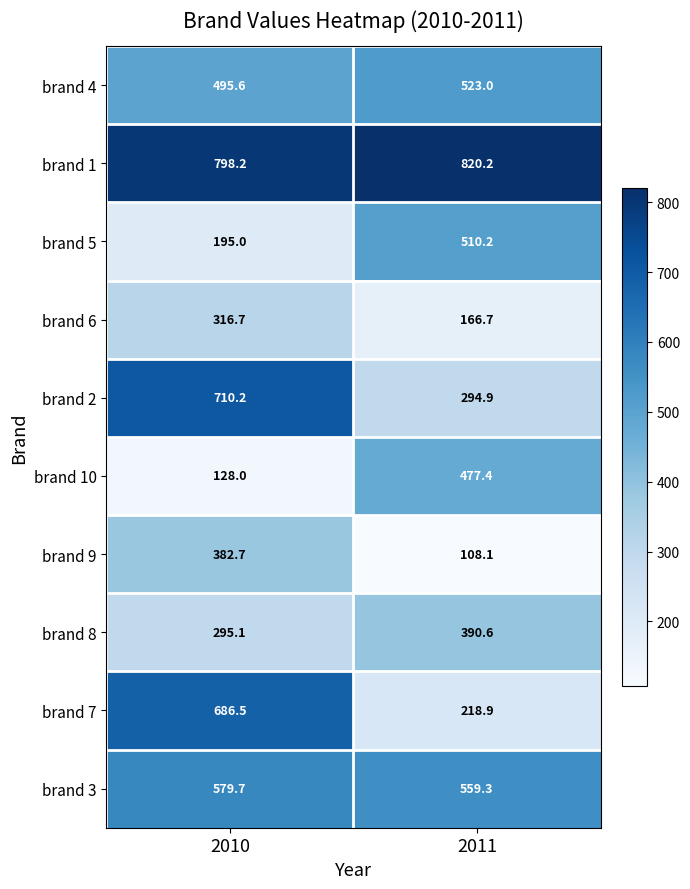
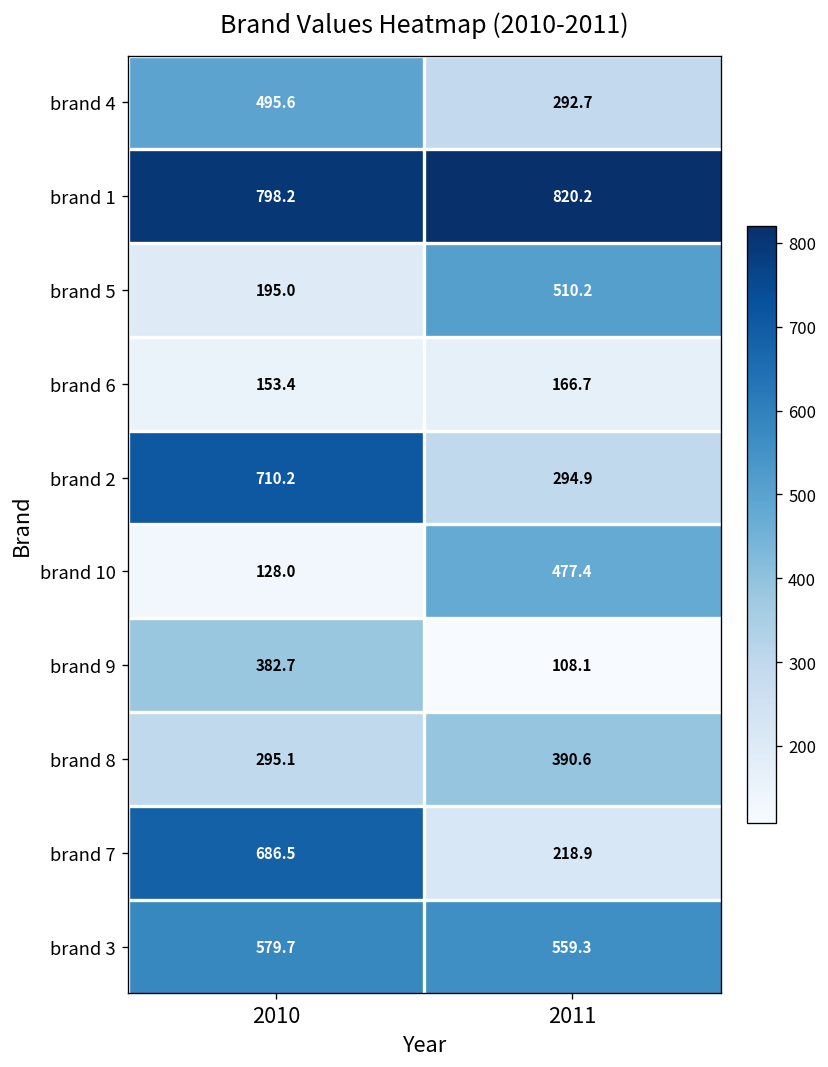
brand 4, 2011: 523.0 -> 292.7
brand 6, 2010: 316.7 -> 153.4
